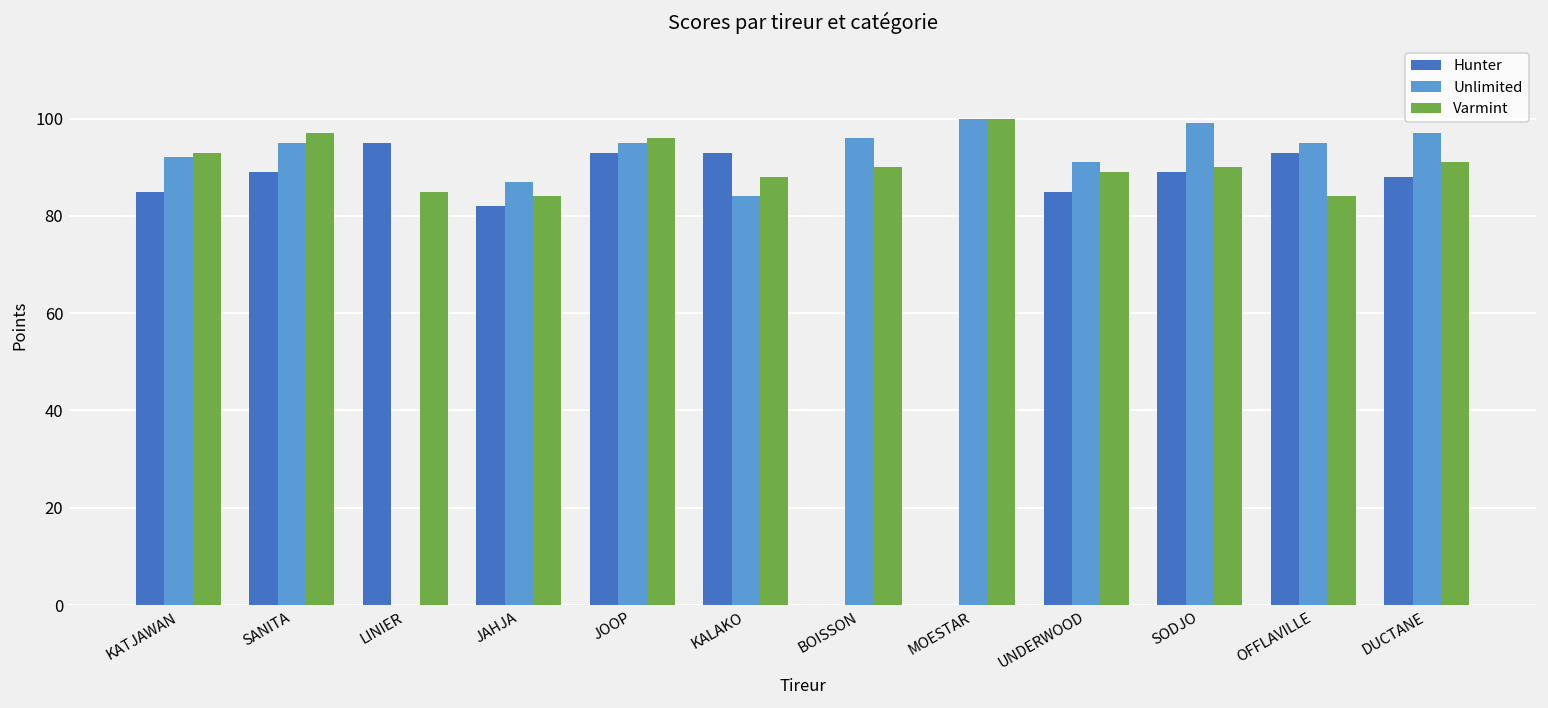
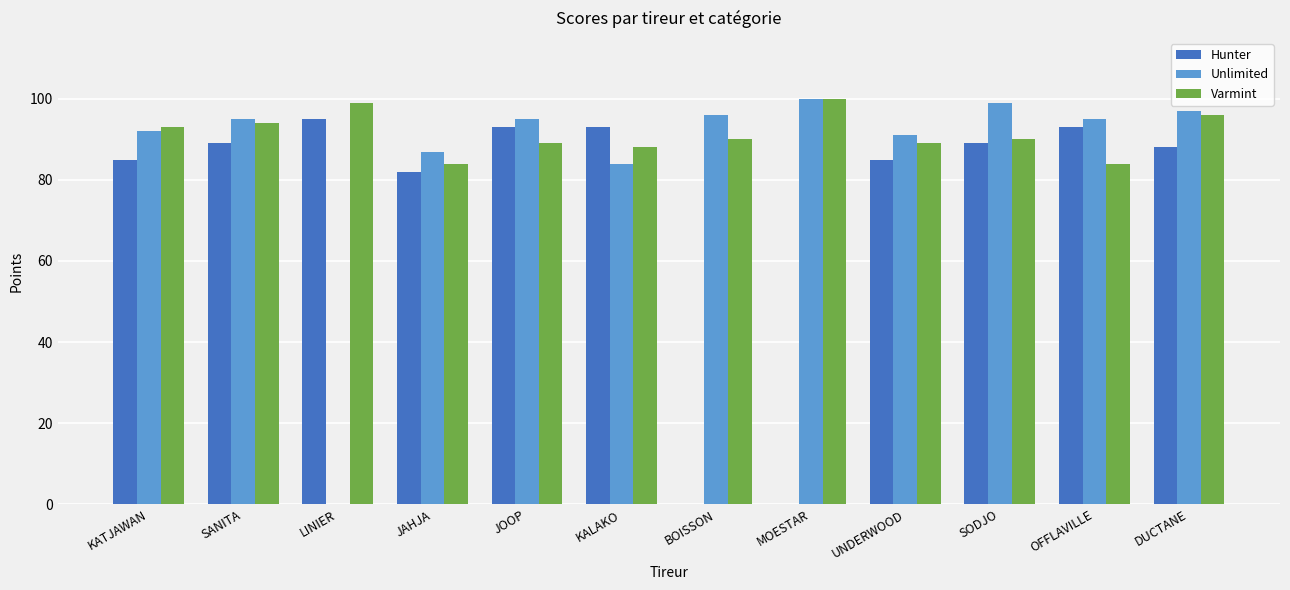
Varmint, SANITA: 97 -> 94
Varmint, LINIER: 85 -> 99
Varmint, JOOP: 96 -> 89
Varmint, DUCTANE: 91 -> 96
